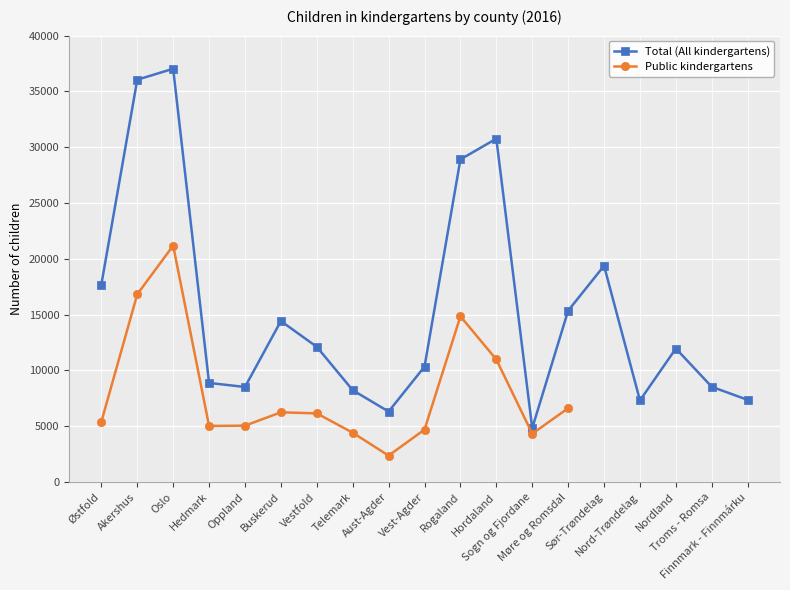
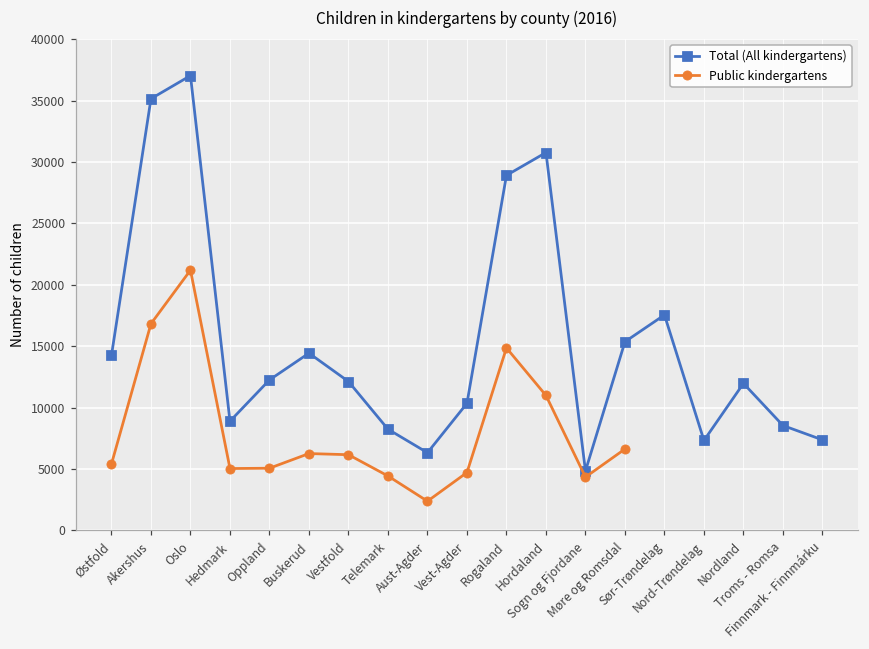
Total (All kindergartens), Østfold: 17700 -> 14200
Total (All kindergartens), Akershus: 36100 -> 35200
Total (All kindergartens), Oppland: 8500 -> 12200
Total (All kindergartens), Sør-Trøndelag: 19400 -> 17500
